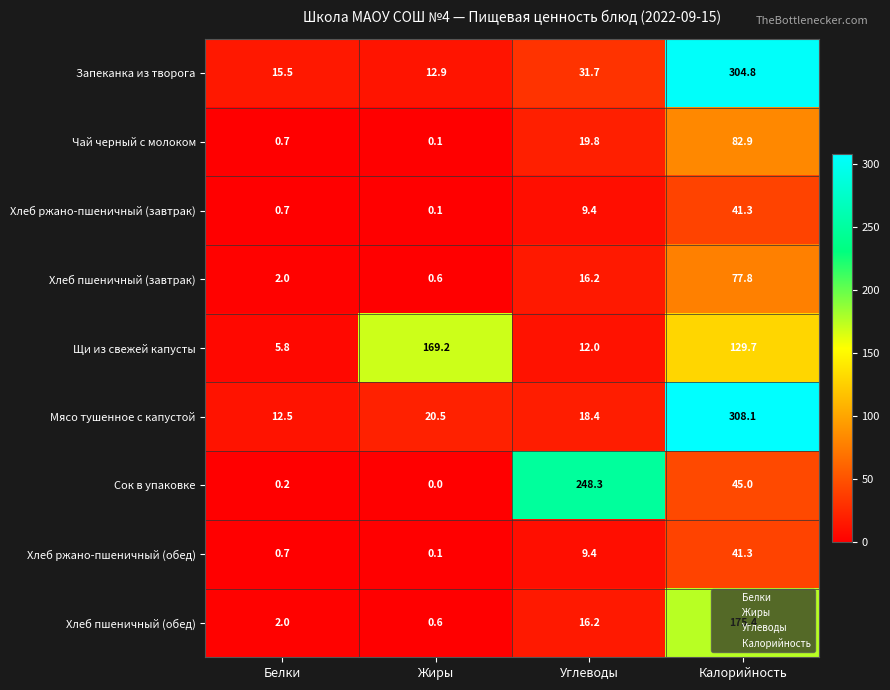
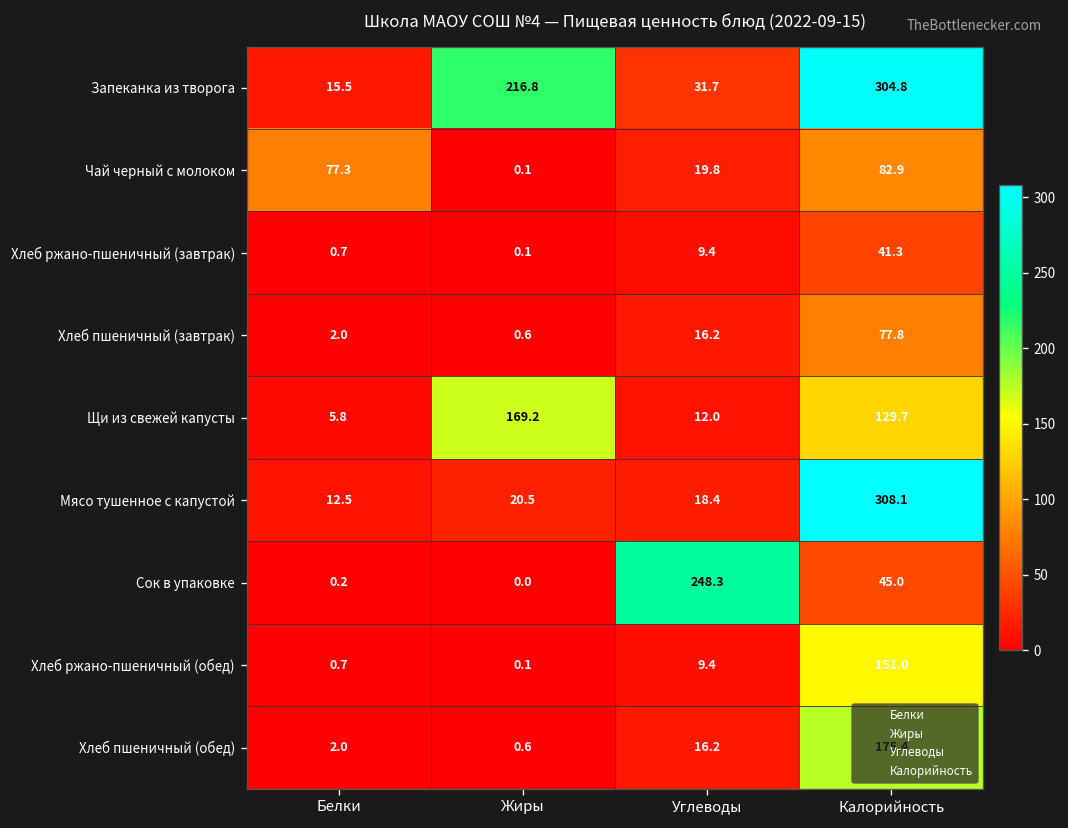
Запеканка из творога, Жиры: 12.9 -> 216.8
Чай черный с молоком, Белки: 0.7 -> 77.3
Хлеб ржано-пшеничный (обед), Калорийность: 41.3 -> 151.0
